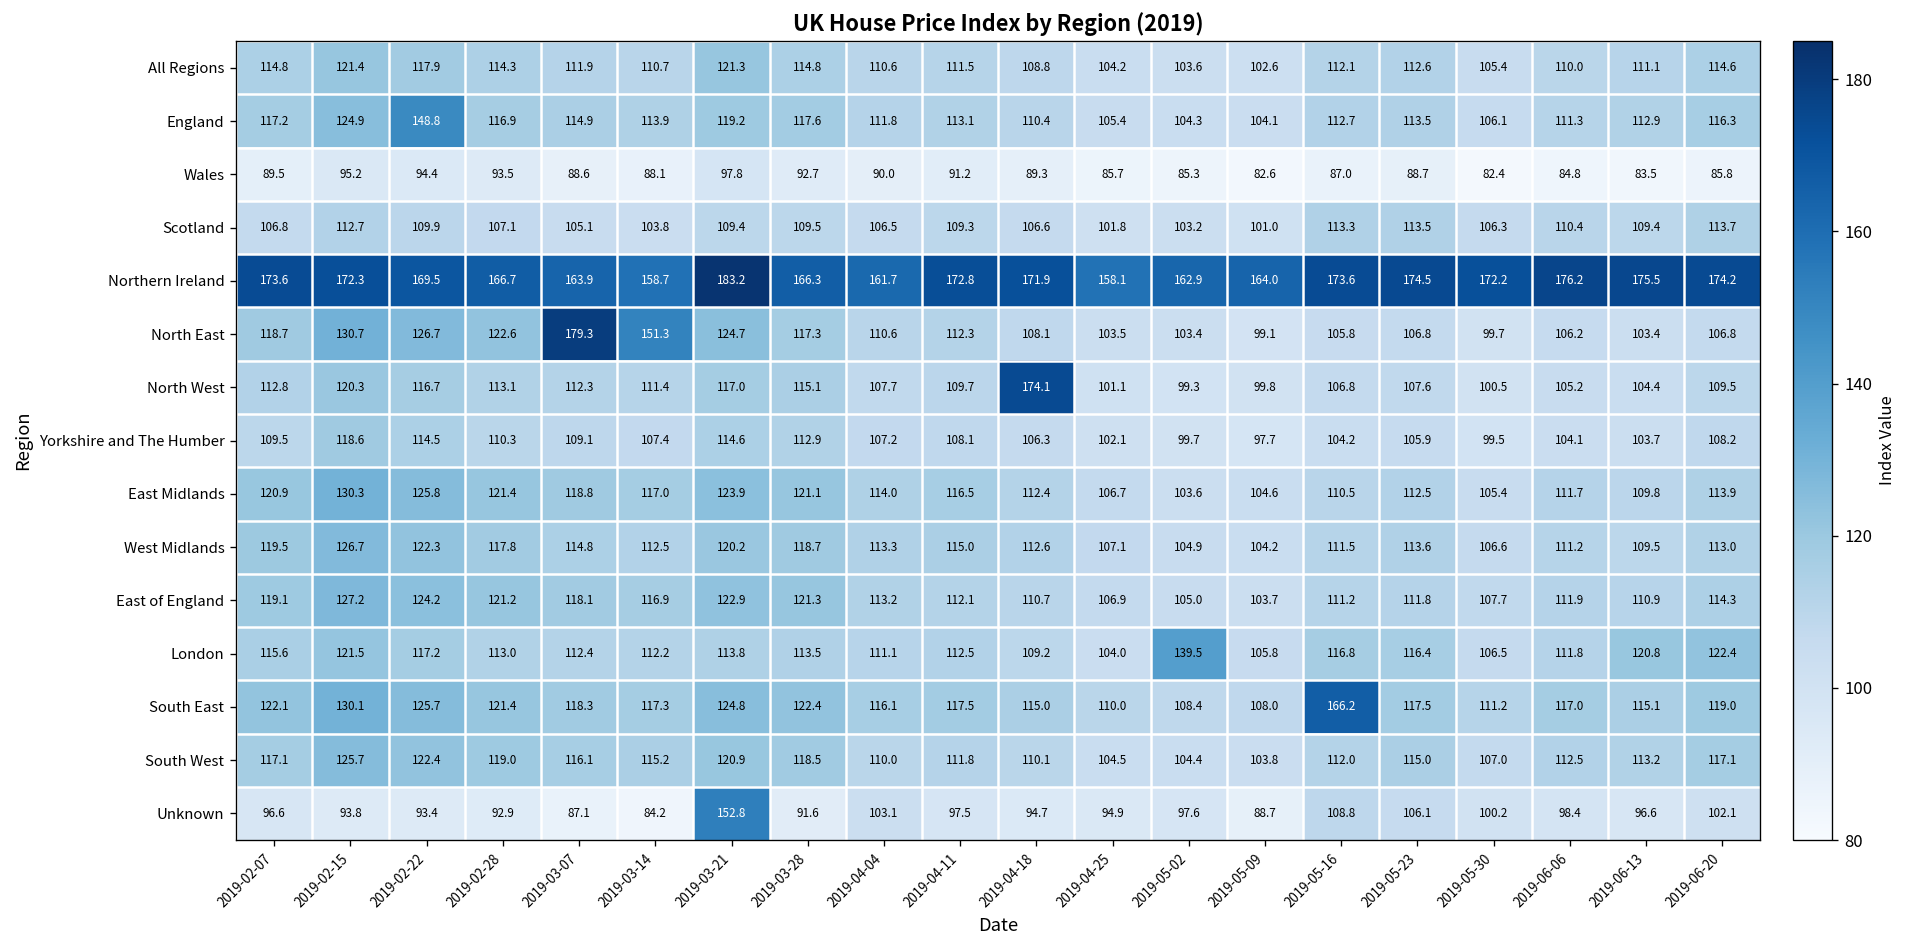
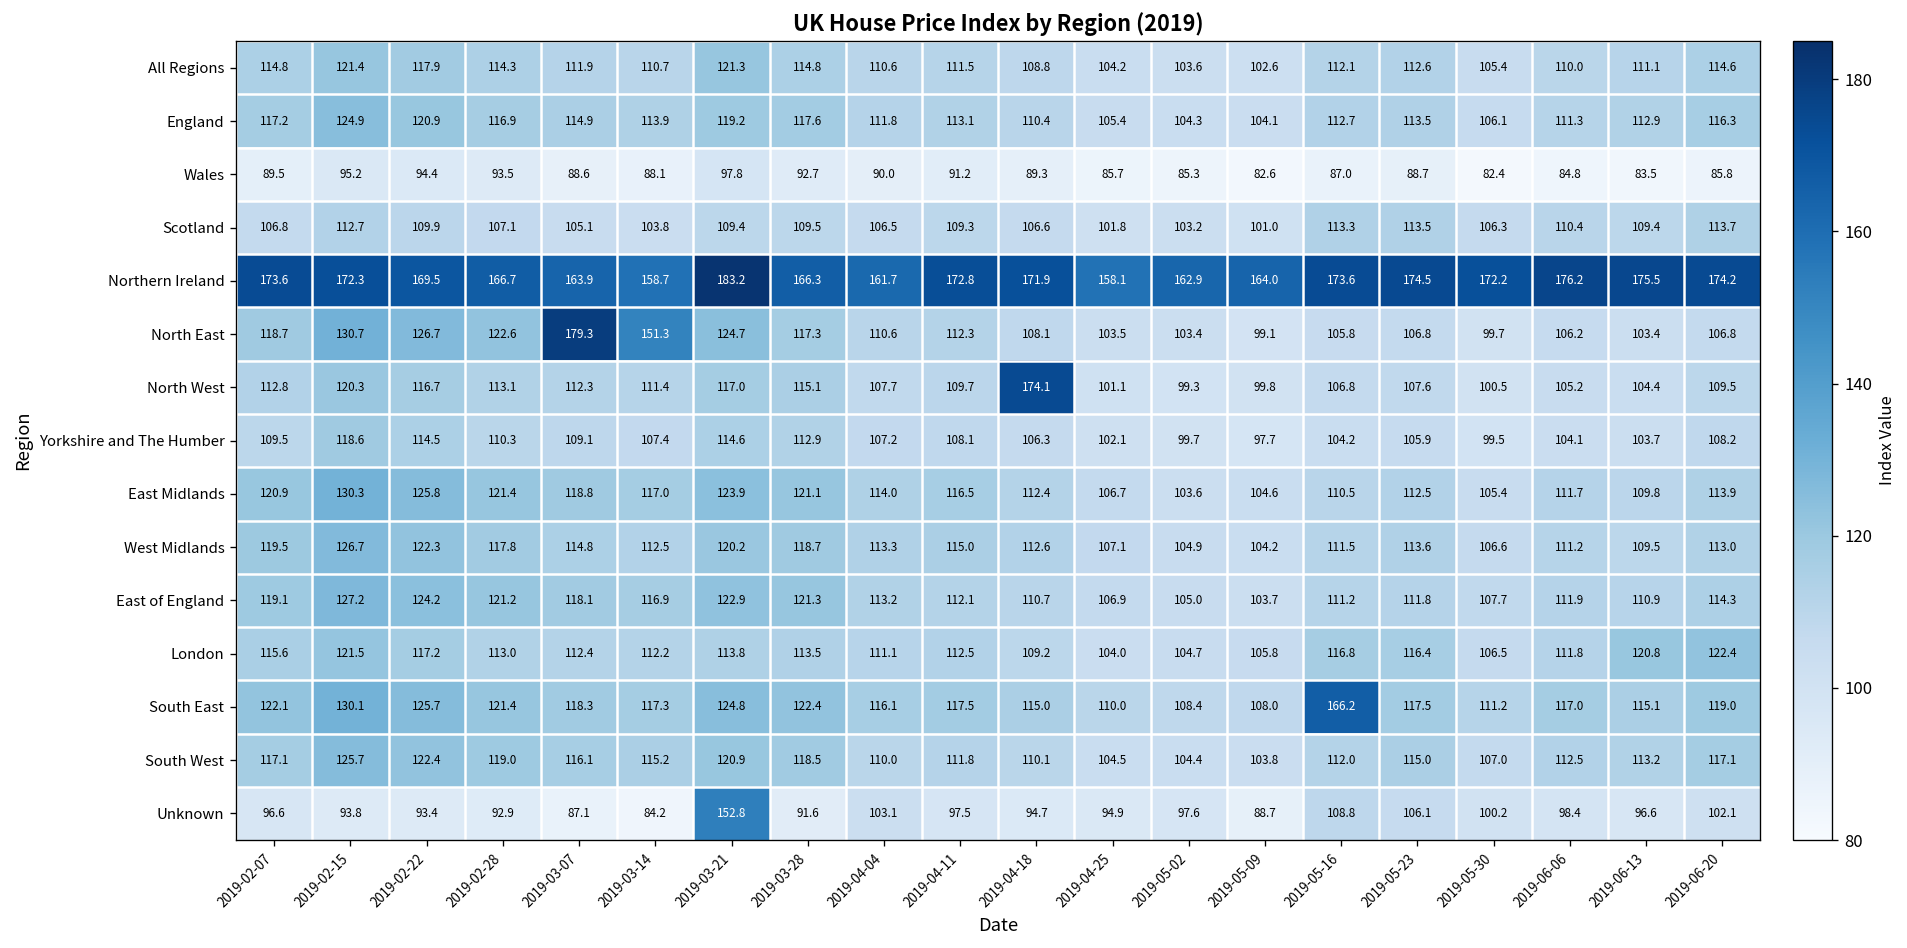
England, 2019-02-22: 148.8 -> 120.9
London, 2019-05-02: 139.5 -> 104.7
